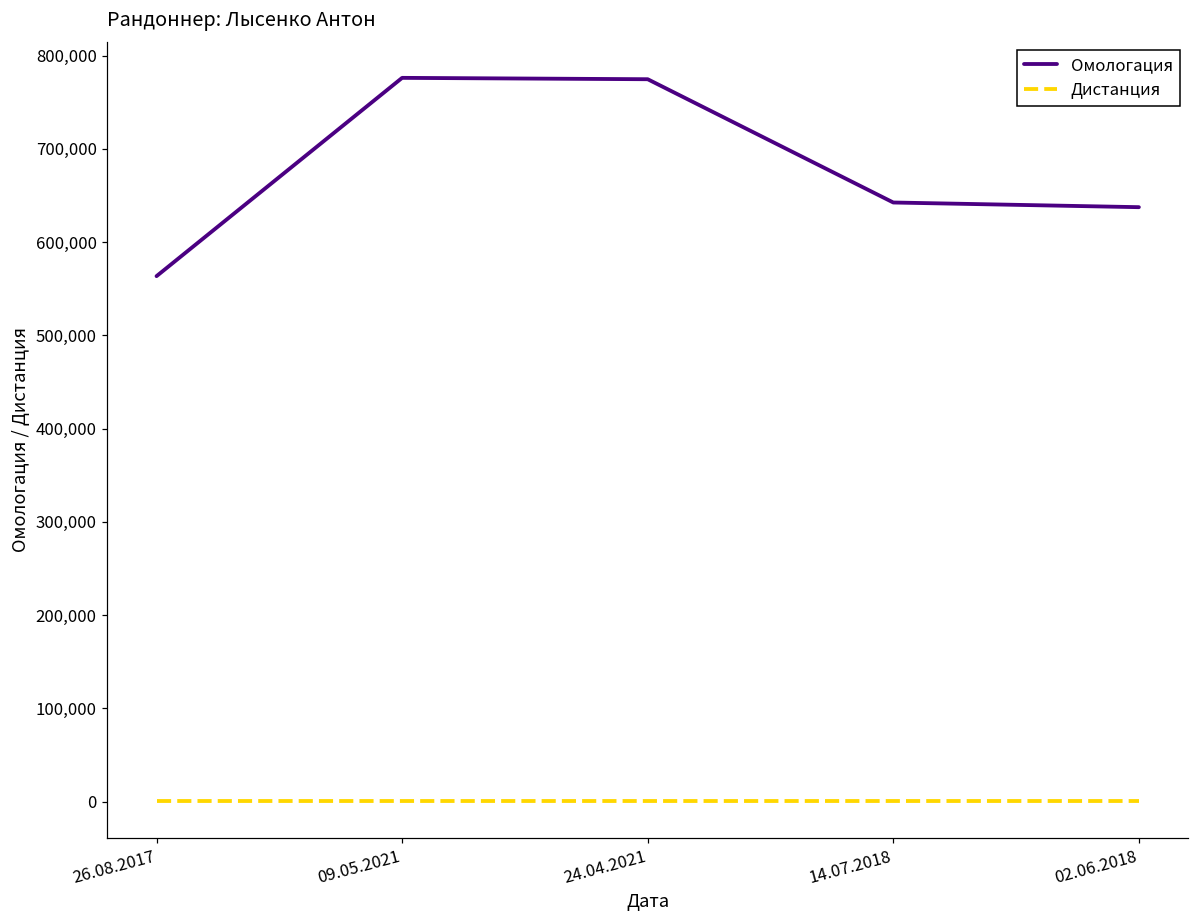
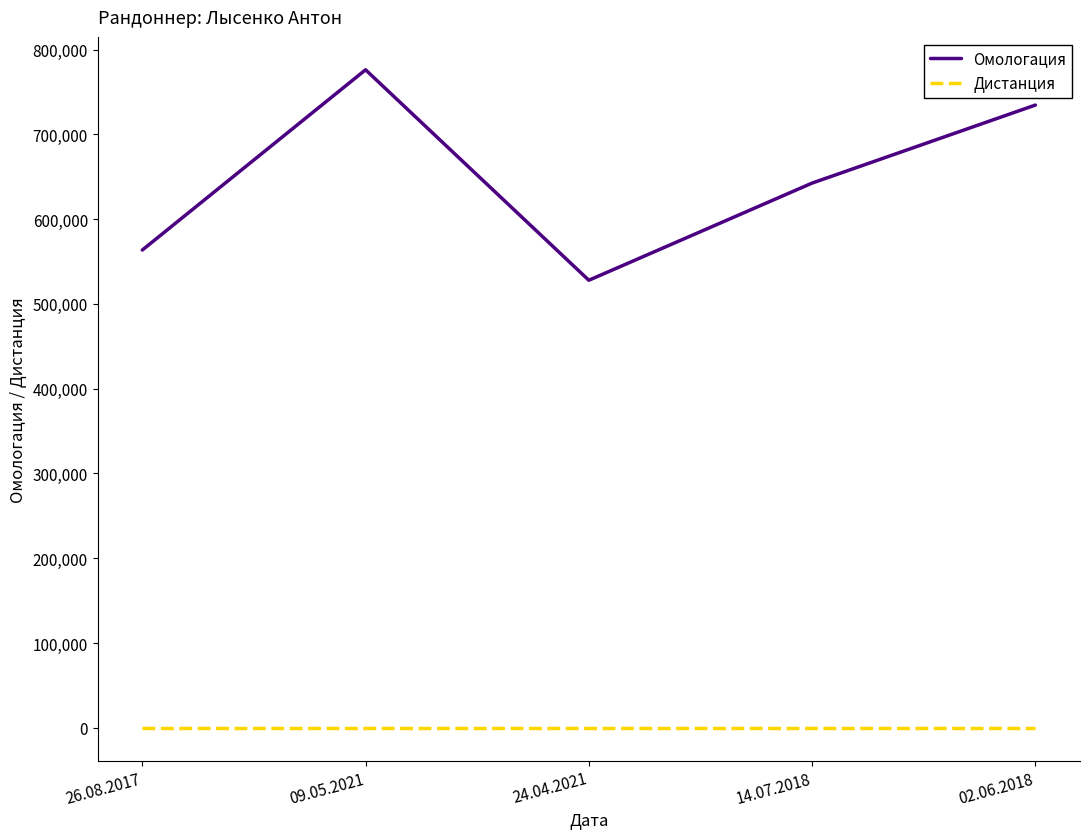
Омологация, 24.04.2021: 770,000 -> 530,000
Омологация, 02.06.2018: 640,000 -> 730,000
